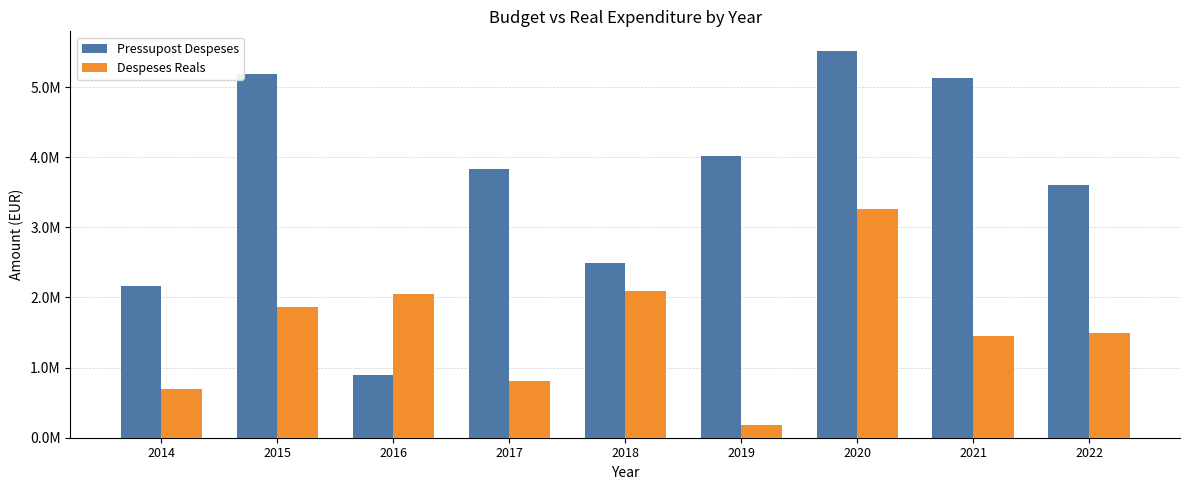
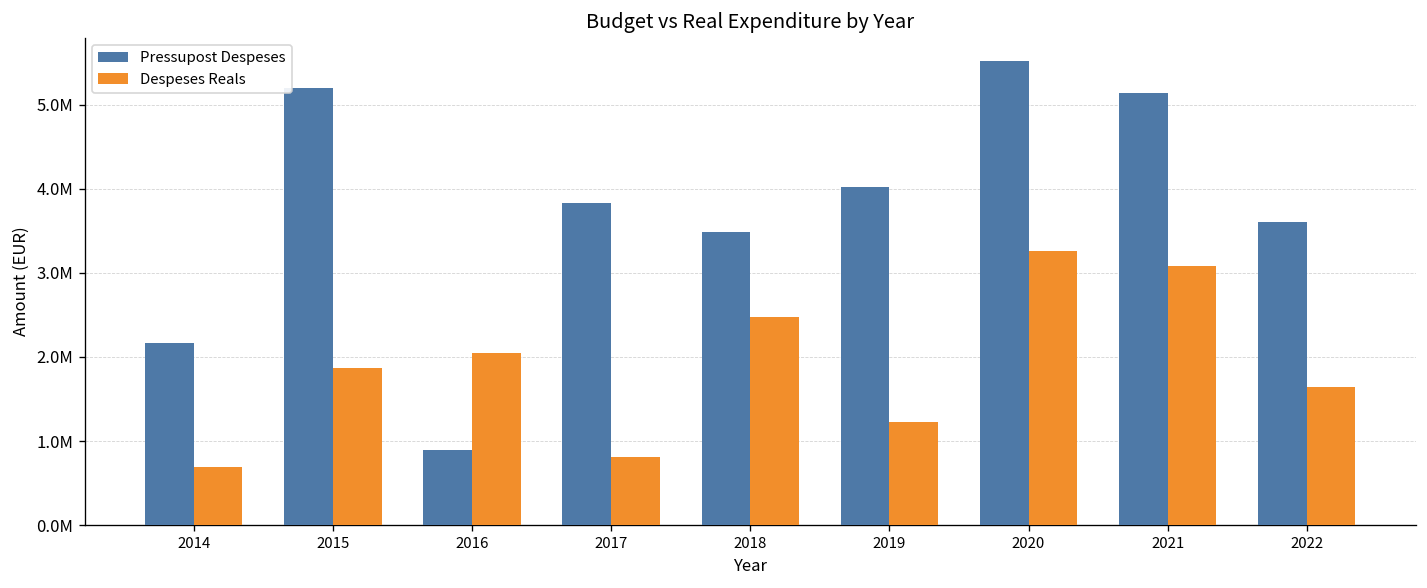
Pressupost Despeses, 2018: 2500000 -> 3500000
Despeses Reals, 2018: 2100000 -> 2500000
Despeses Reals, 2019: 200000 -> 1200000
Despeses Reals, 2021: 1500000 -> 3100000
Despeses Reals, 2022: 1500000 -> 1600000
